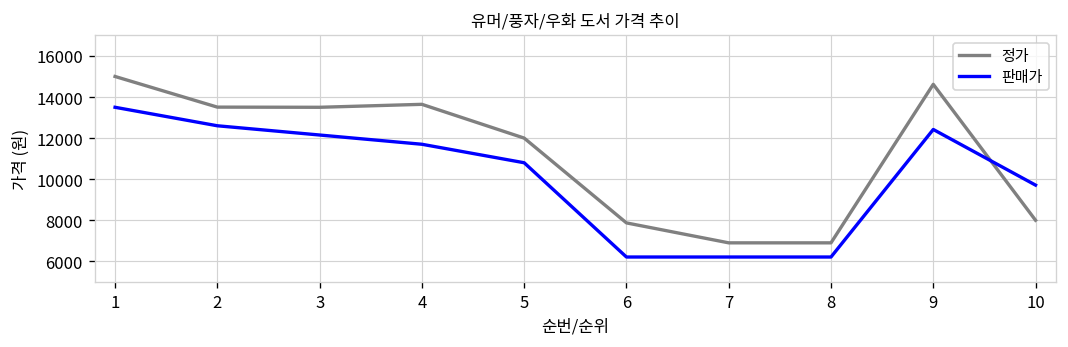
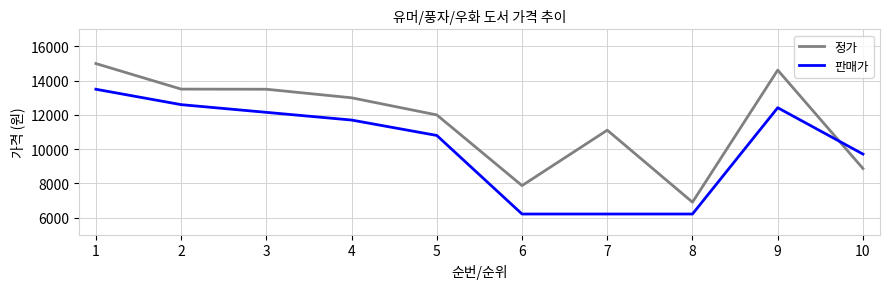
정가, 4: 13600 -> 13000
정가, 7: 6900 -> 11100
정가, 10: 8000 -> 8900
